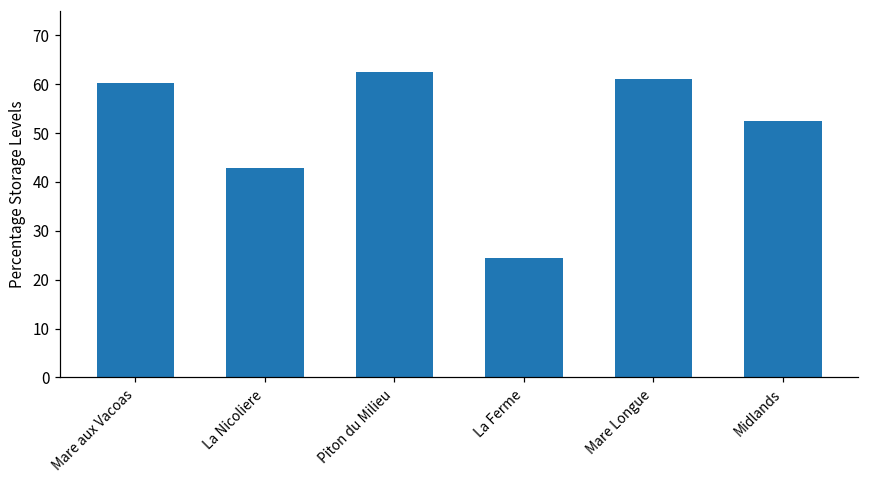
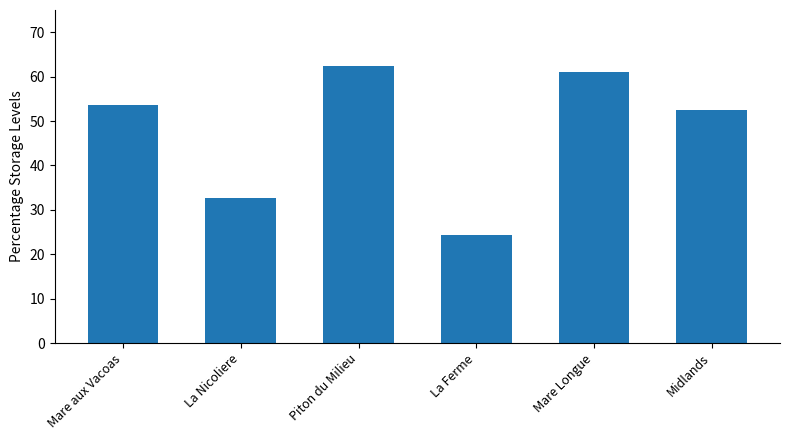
Mare aux Vacoas: 60 -> 54
La Nicoliere: 43 -> 33
